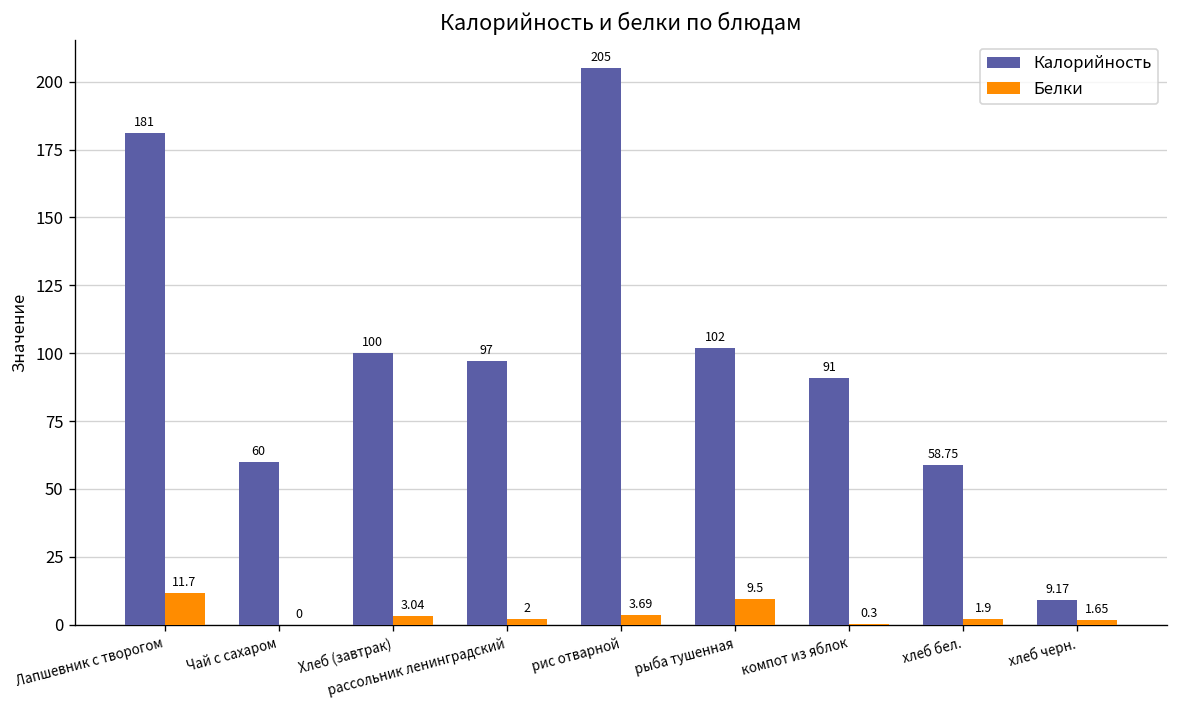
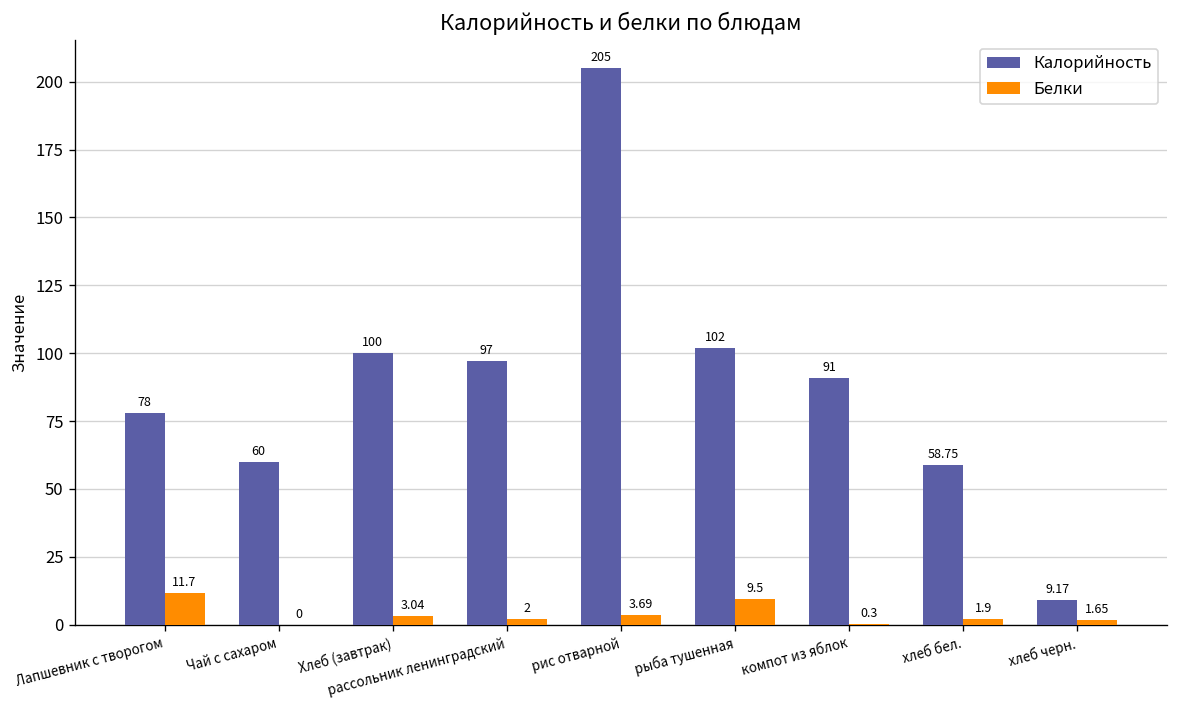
Калорийность, Лапшевник с творогом: 181 -> 78
